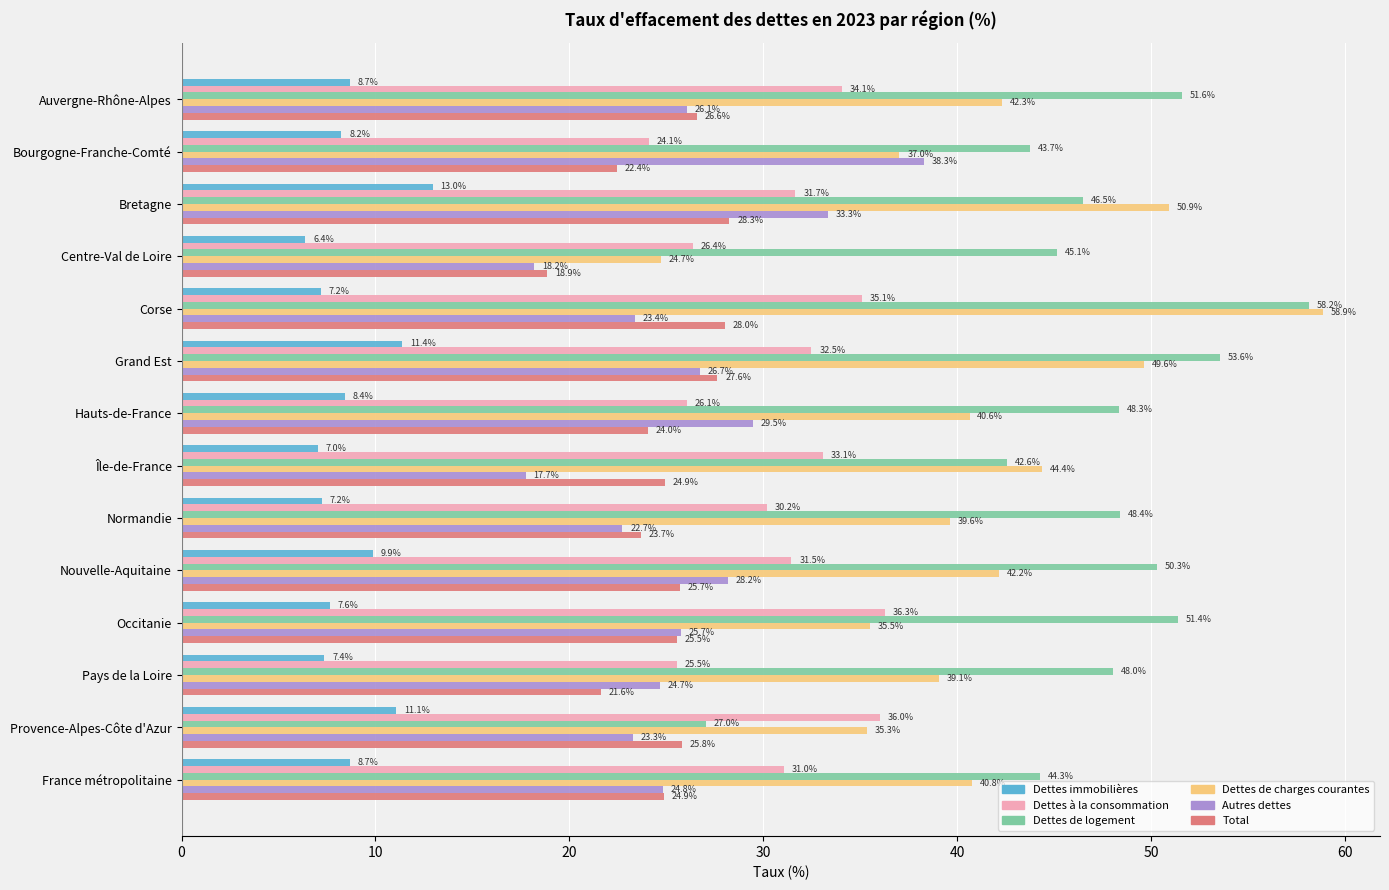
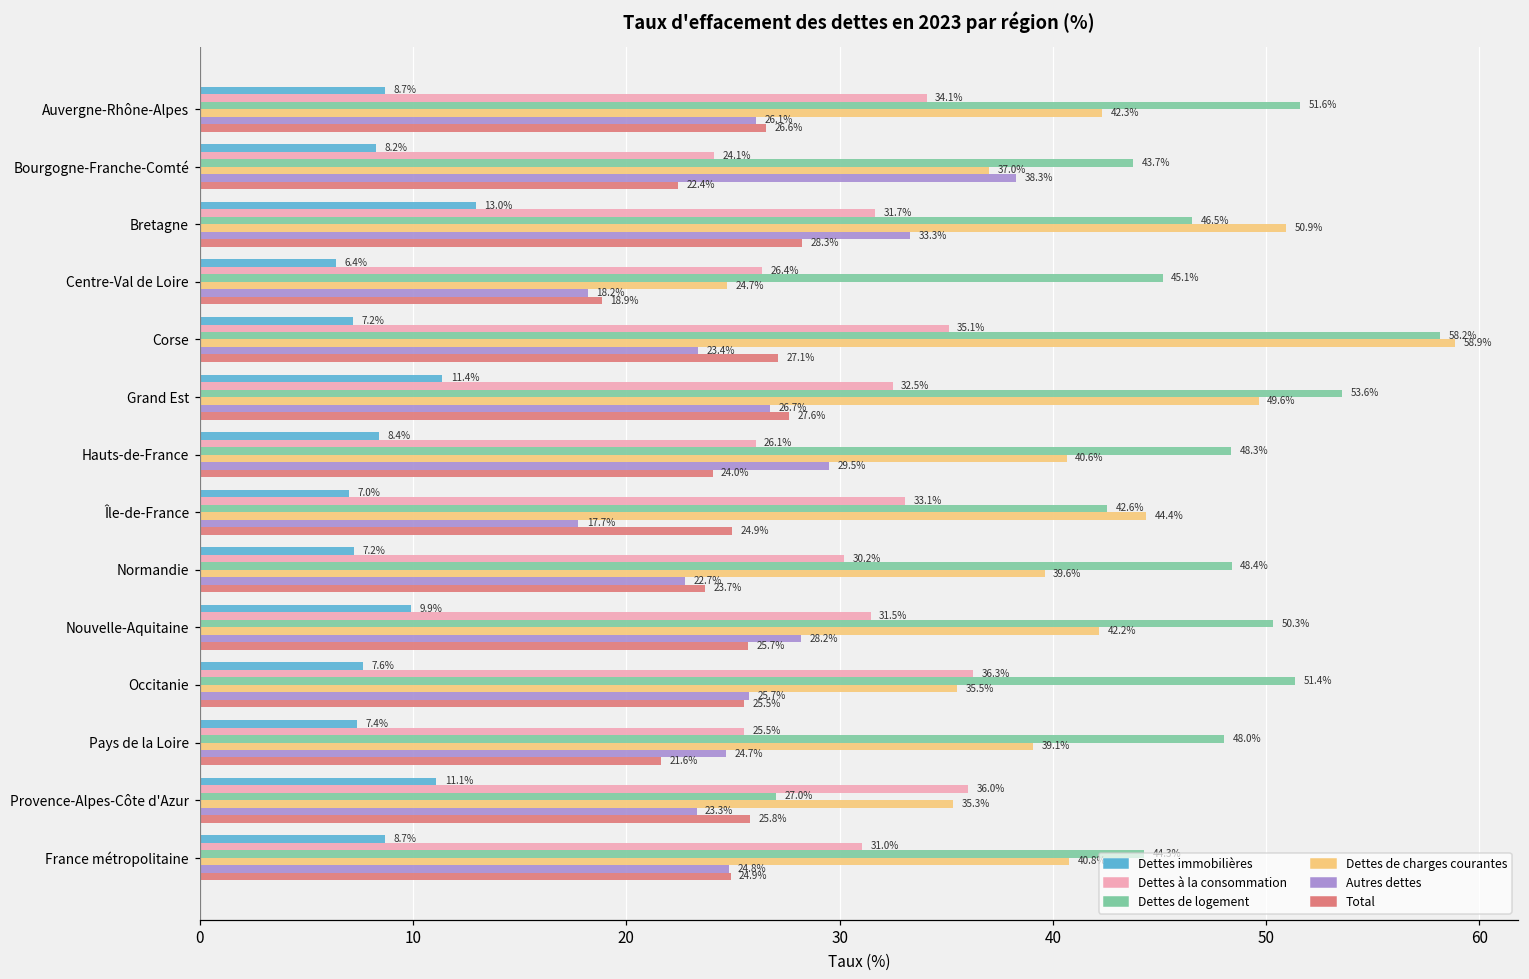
Total, Corse: 28.0% -> 27.1%
